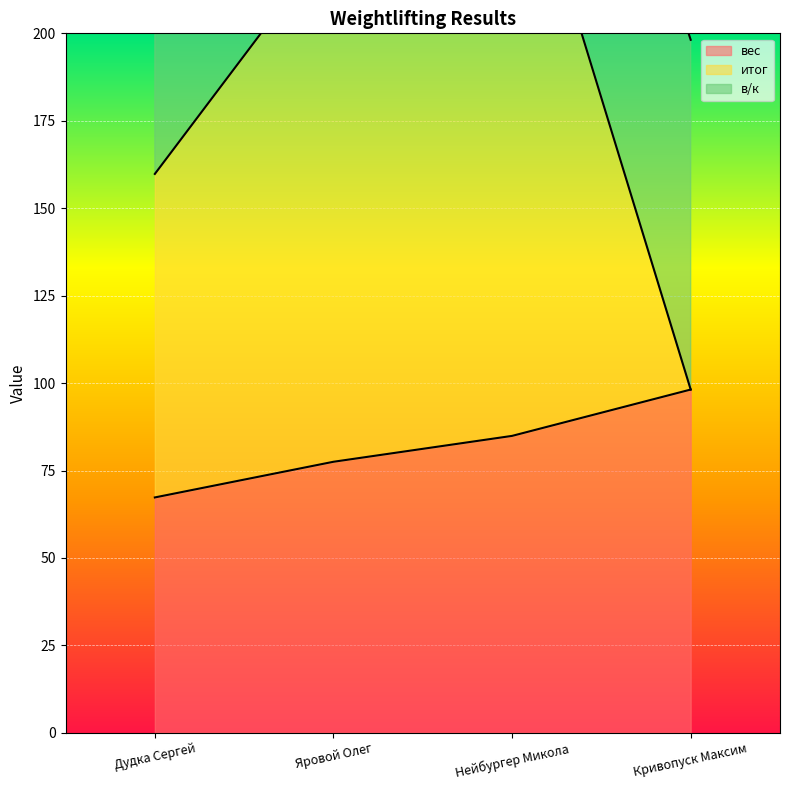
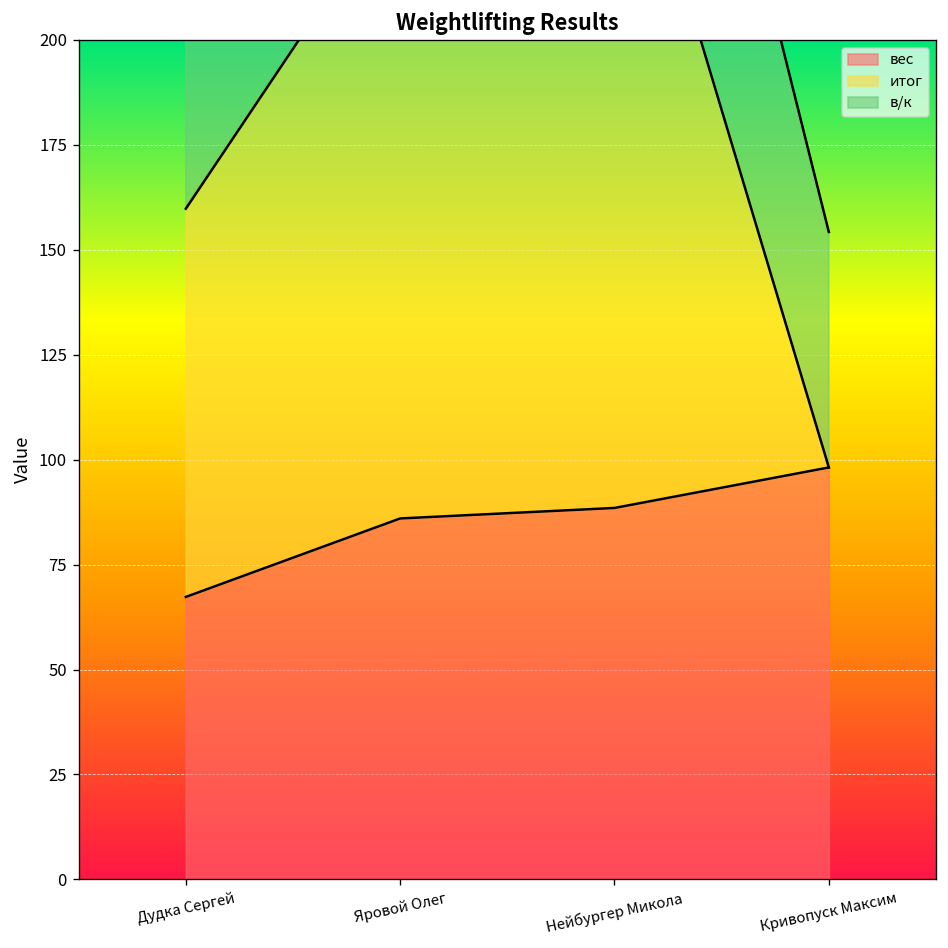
вес, Яровой Олег: 78 -> 86
вес, Нейбургер Микола: 85 -> 89
в/к, Кривопуск Максим: 100 -> 56
